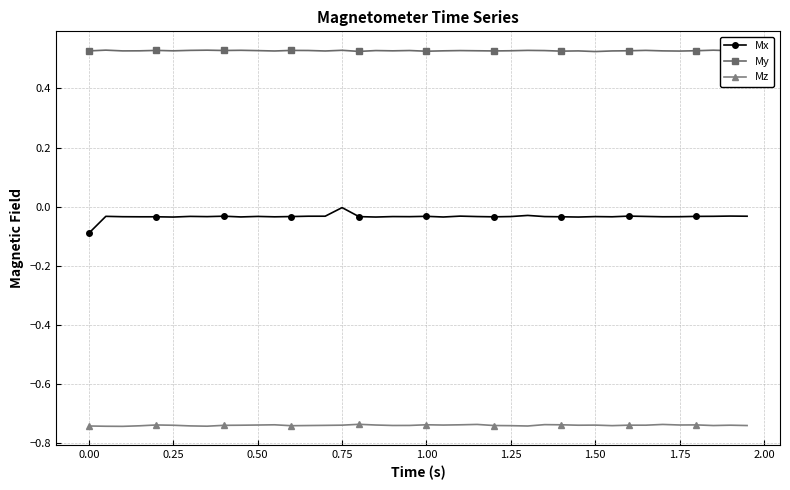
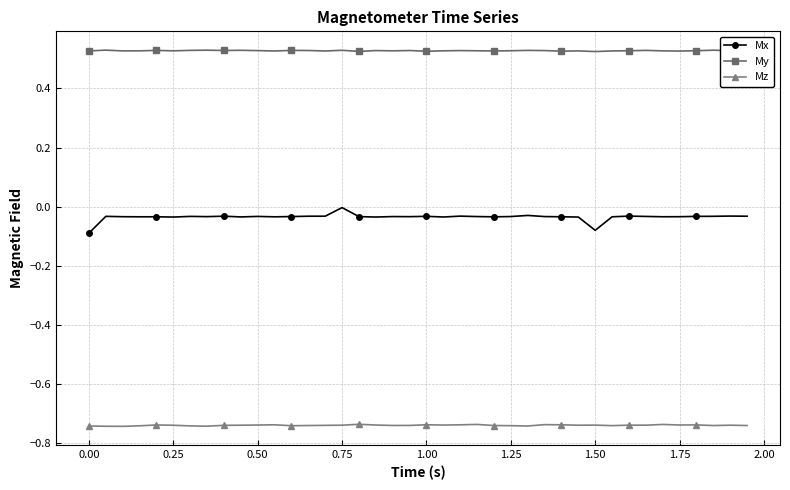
Mx, 1.50: -0.03 -> -0.08
